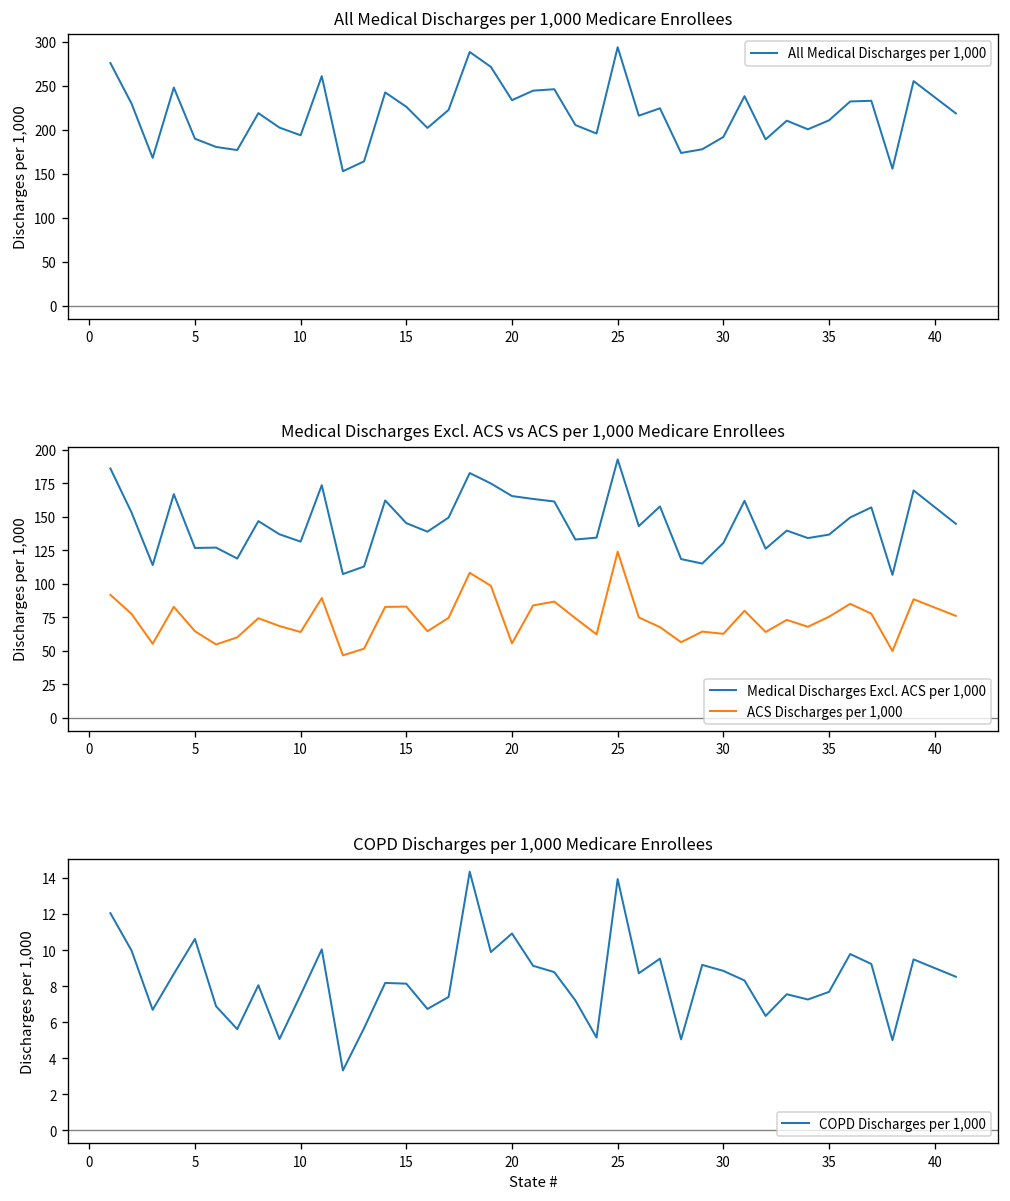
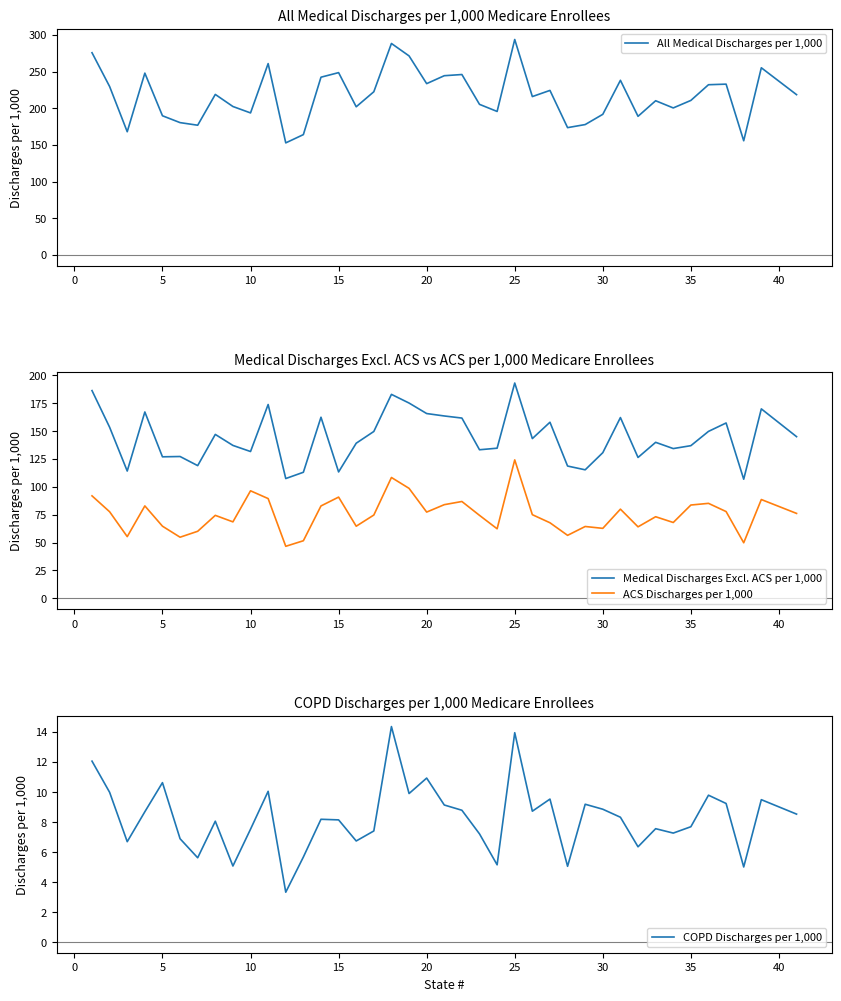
All Medical Discharges per 1,000 Medicare Enrollees, 15: 230 -> 250
Medical Discharges Excl. ACS vs ACS per 1,000 Medicare Enrollees, ACS Discharges per 1,000, 10: 64 -> 96
Medical Discharges Excl. ACS vs ACS per 1,000 Medicare Enrollees, Medical Discharges Excl. ACS per 1,000, 15: 145 -> 113
Medical Discharges Excl. ACS vs ACS per 1,000 Medicare Enrollees, ACS Discharges per 1,000, 15: 83 -> 91
Medical Discharges Excl. ACS vs ACS per 1,000 Medicare Enrollees, ACS Discharges per 1,000, 20: 56 -> 77
Medical Discharges Excl. ACS vs ACS per 1,000 Medicare Enrollees, ACS Discharges per 1,000, 35: 76 -> 84
